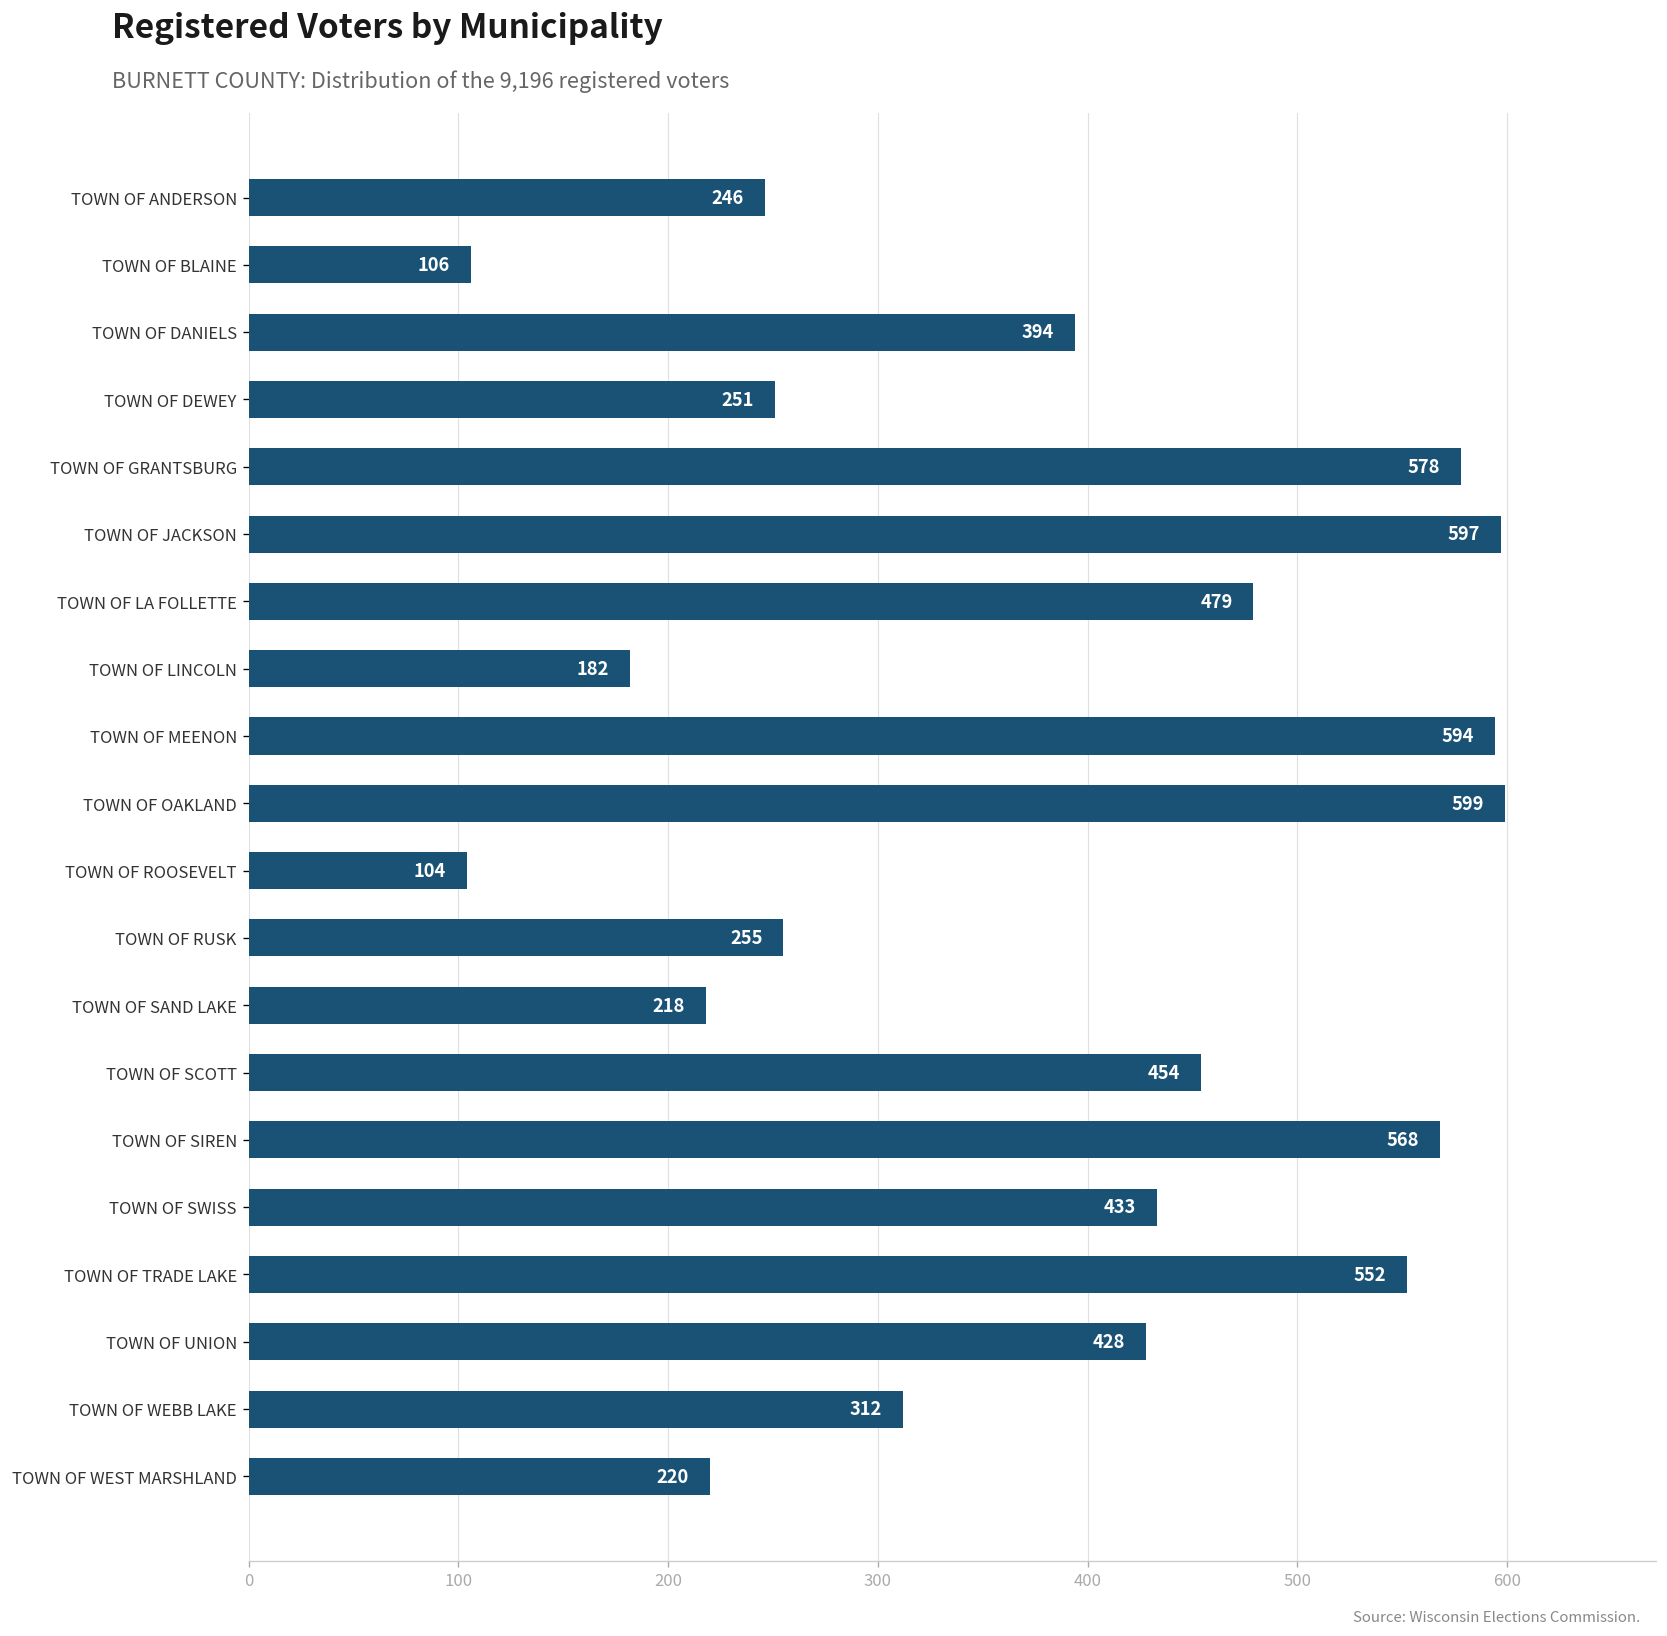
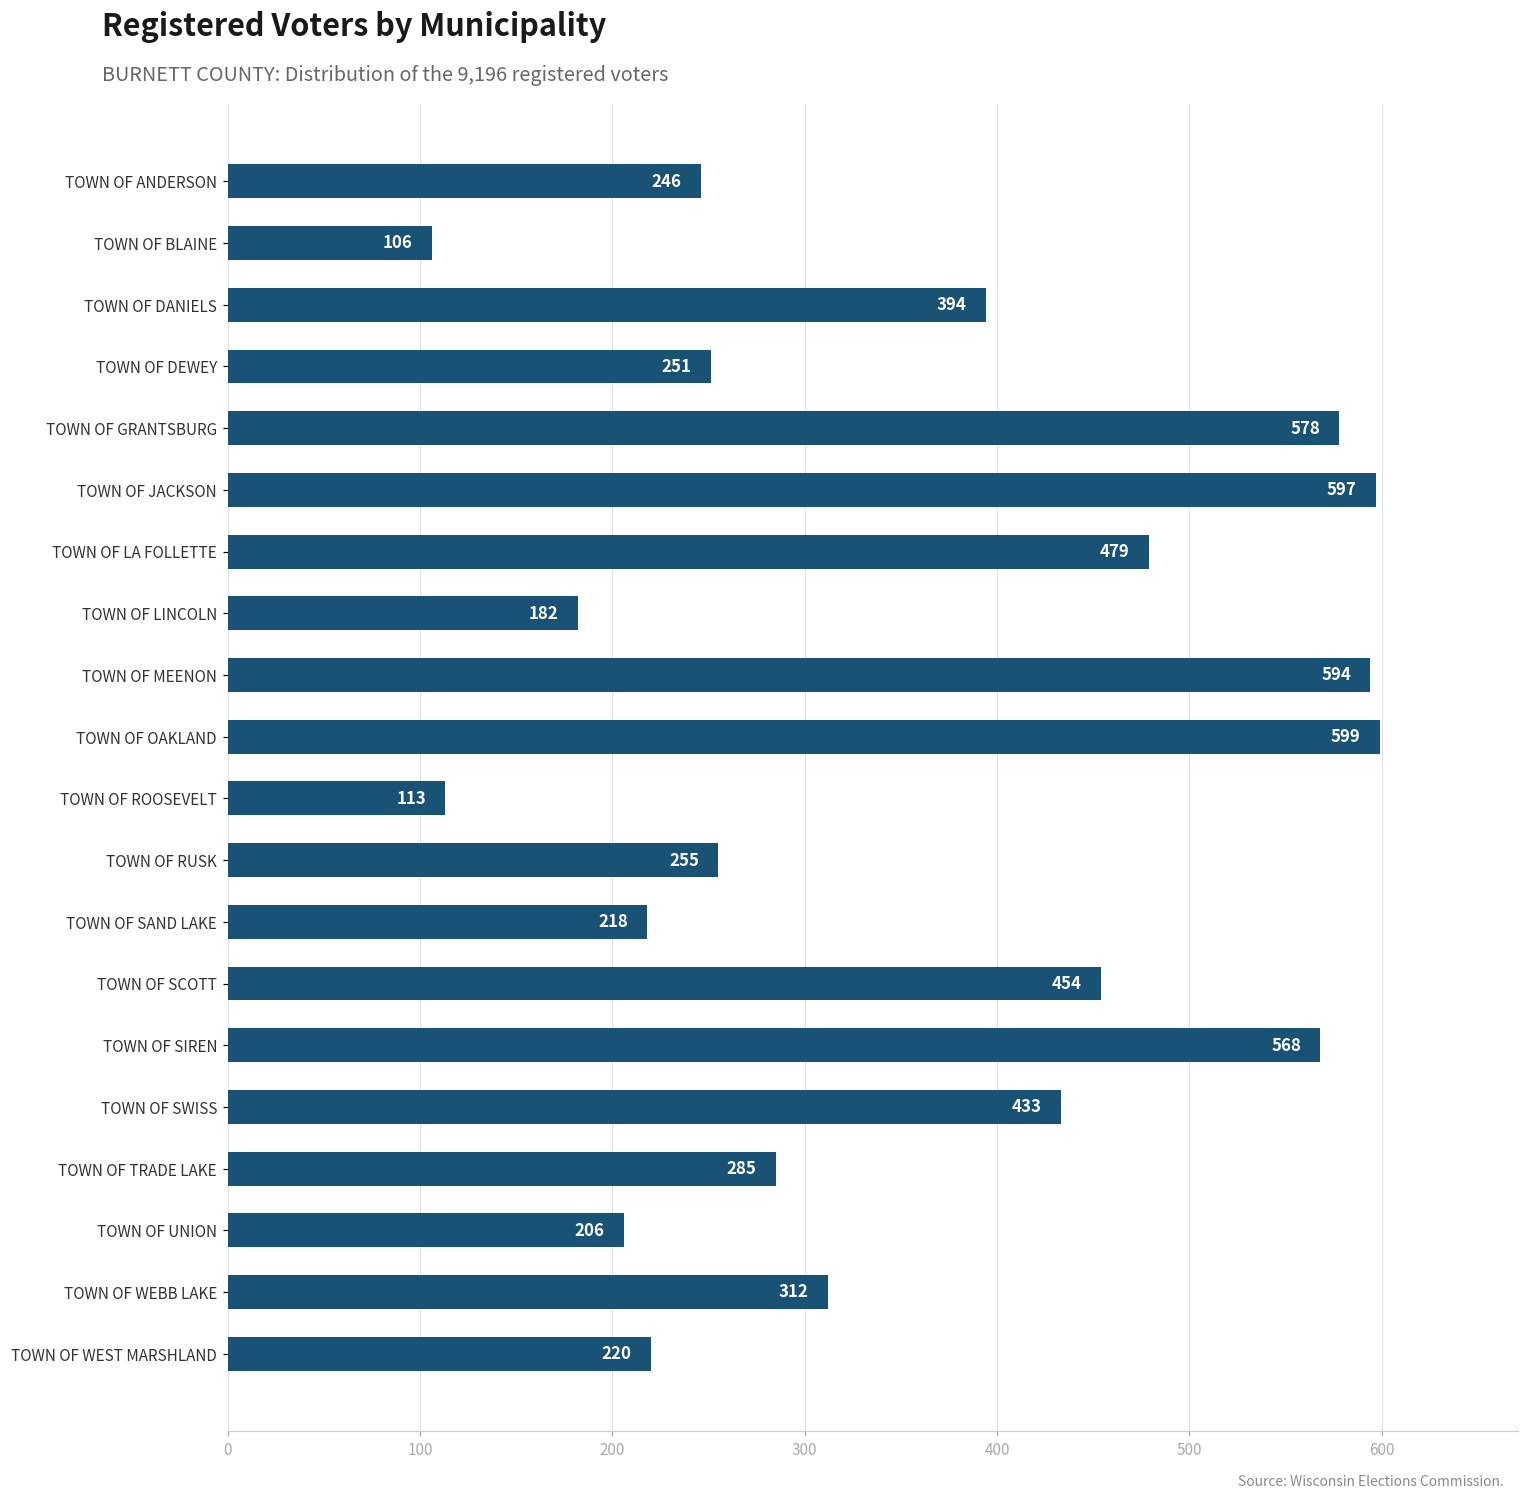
TOWN OF ROOSEVELT: 104 -> 113
TOWN OF TRADE LAKE: 552 -> 285
TOWN OF UNION: 428 -> 206
